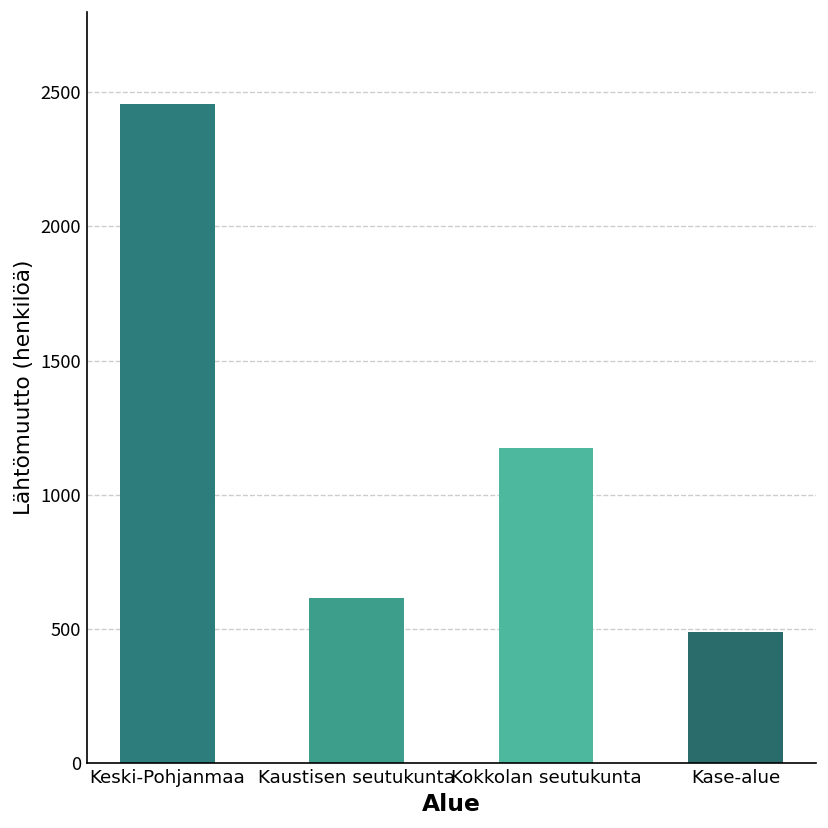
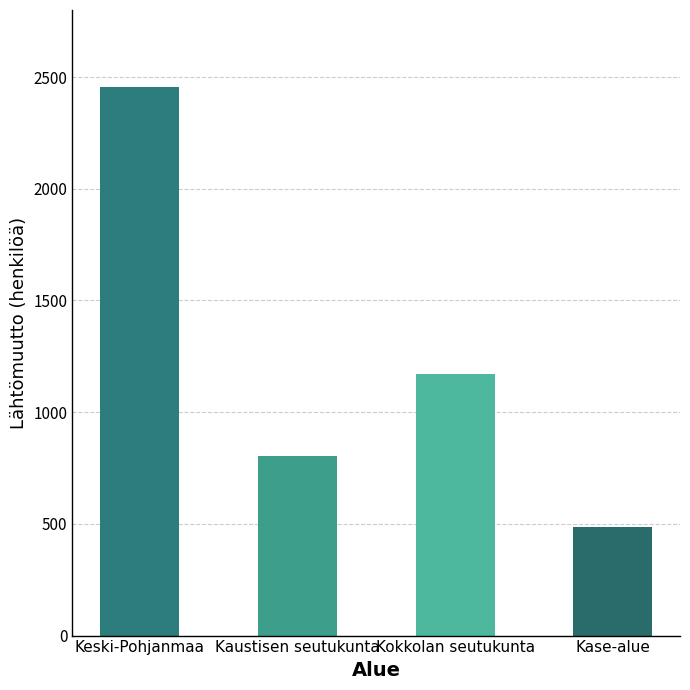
Kaustisen seutukunta: 610 -> 800
